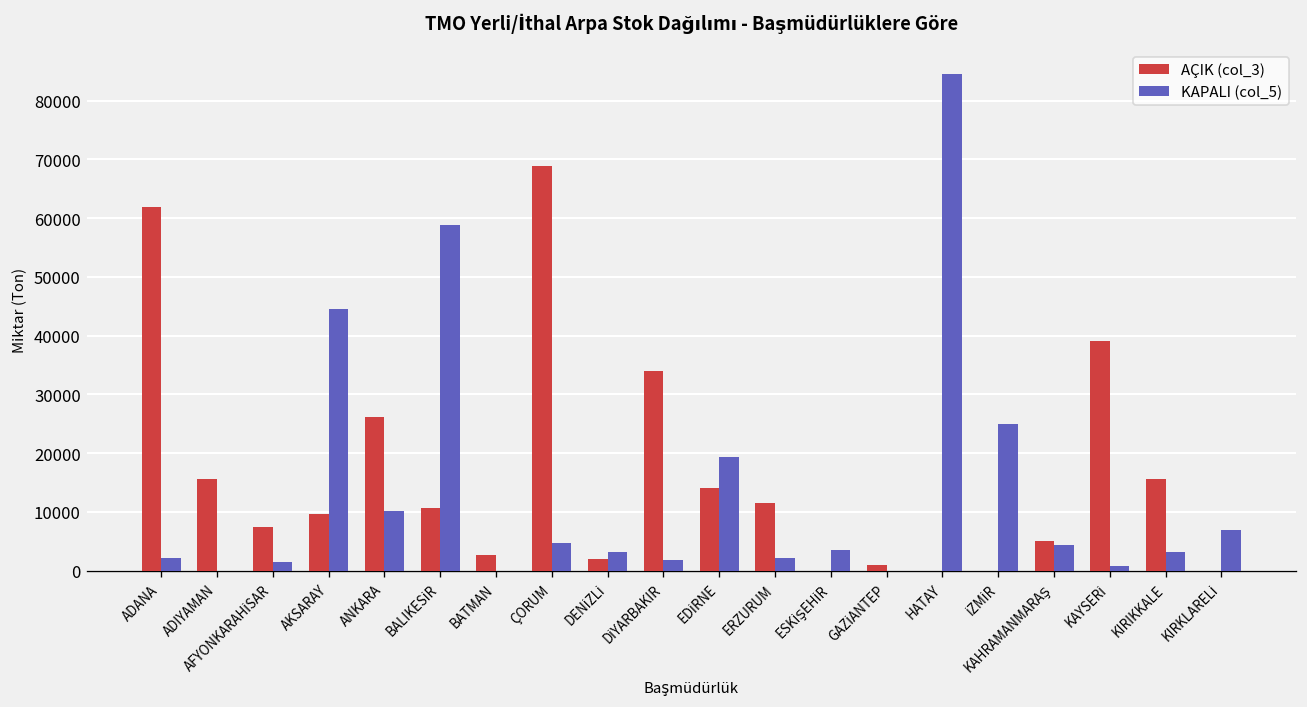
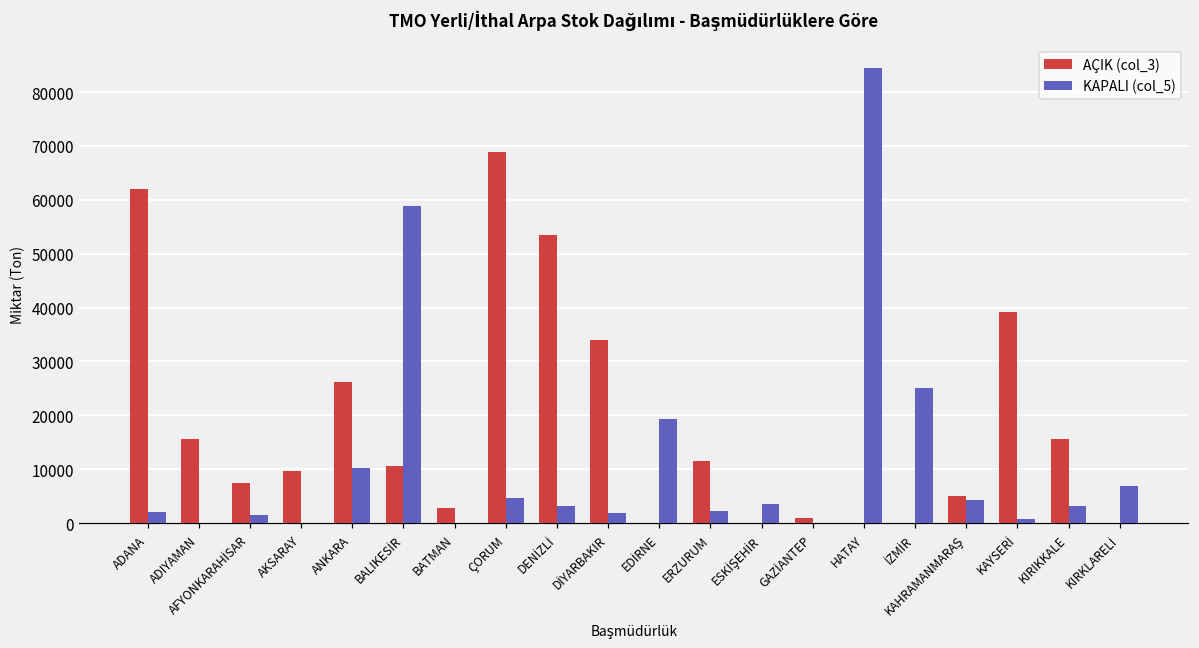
KAPALI (col_5), AKSARAY: 45000 -> 0
AÇIK (col_3), DENİZLİ: 2000 -> 53000
AÇIK (col_3), EDİRNE: 14000 -> 0
